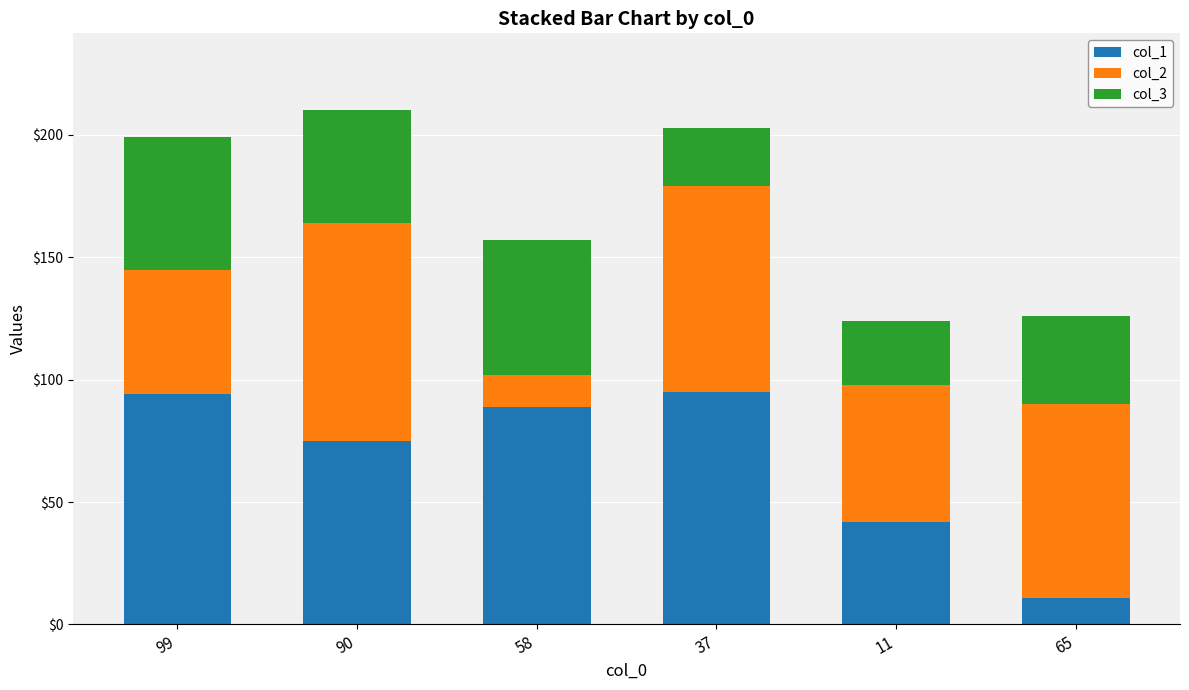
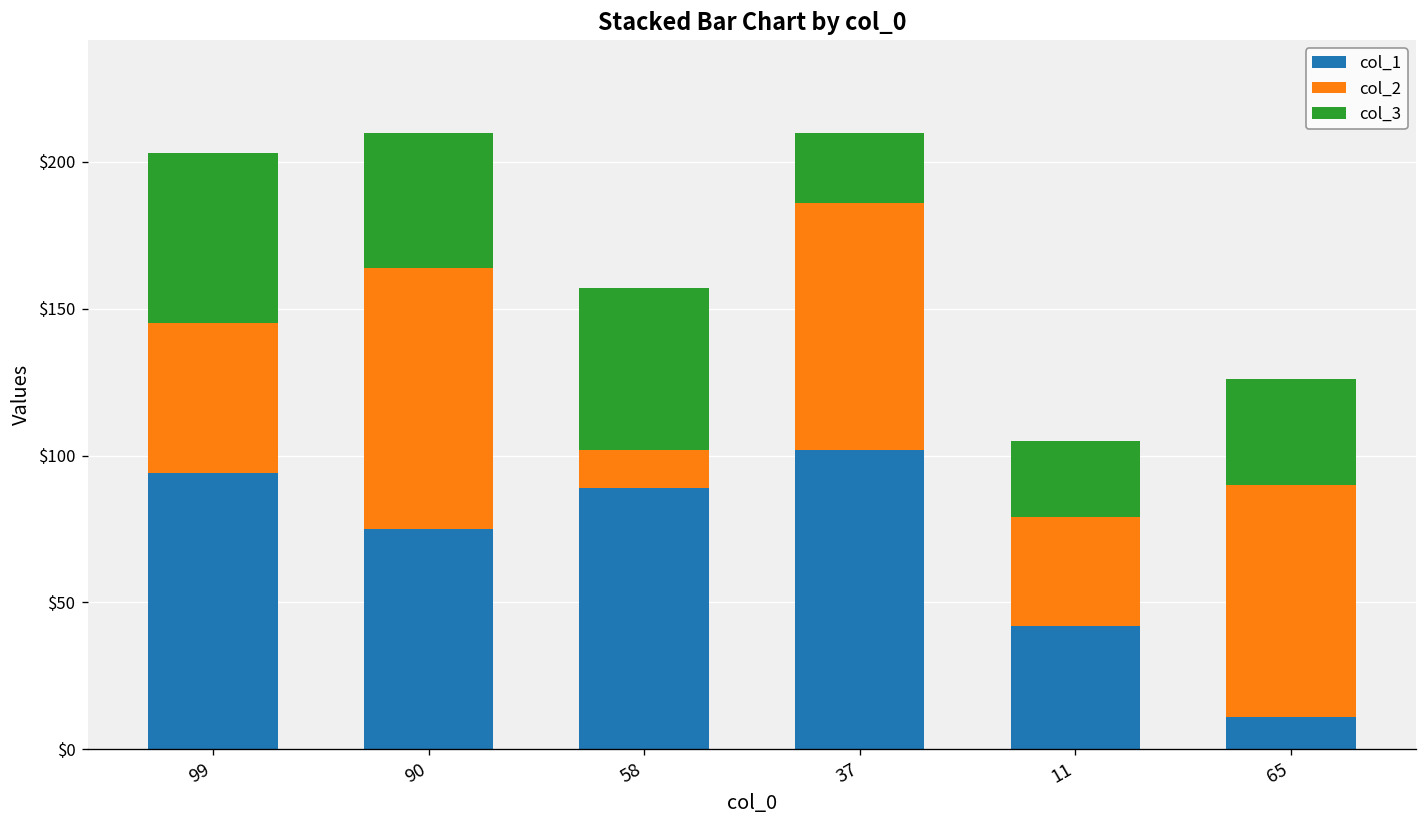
col_3, 99: $54 -> $58
col_1, 37: $95 -> $102
col_2, 11: $56 -> $37
